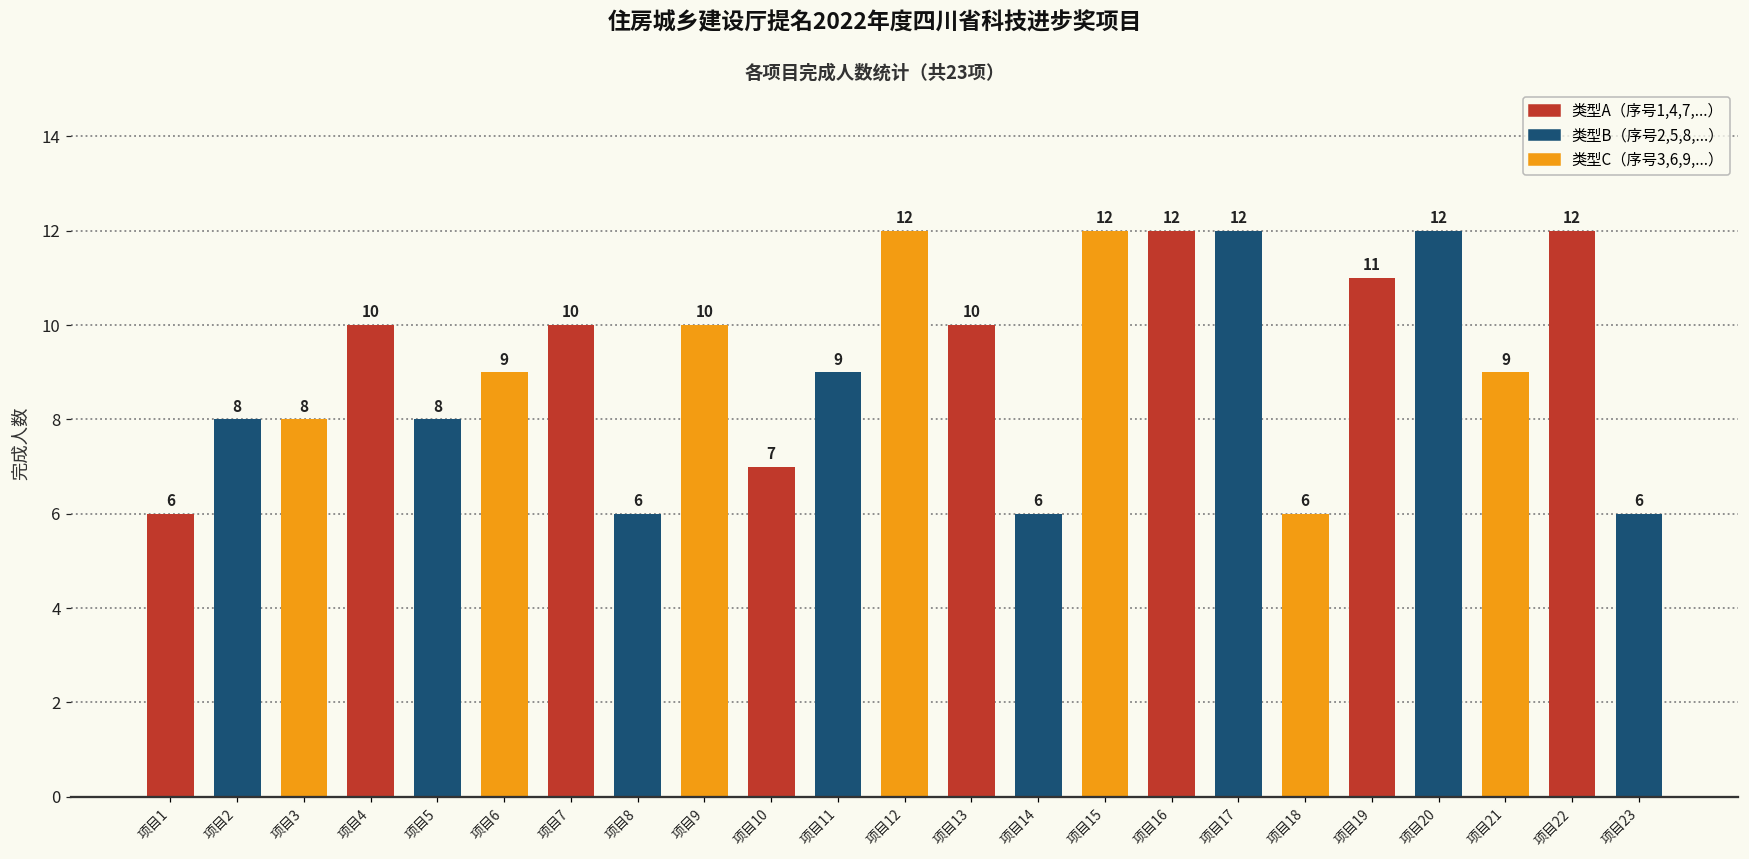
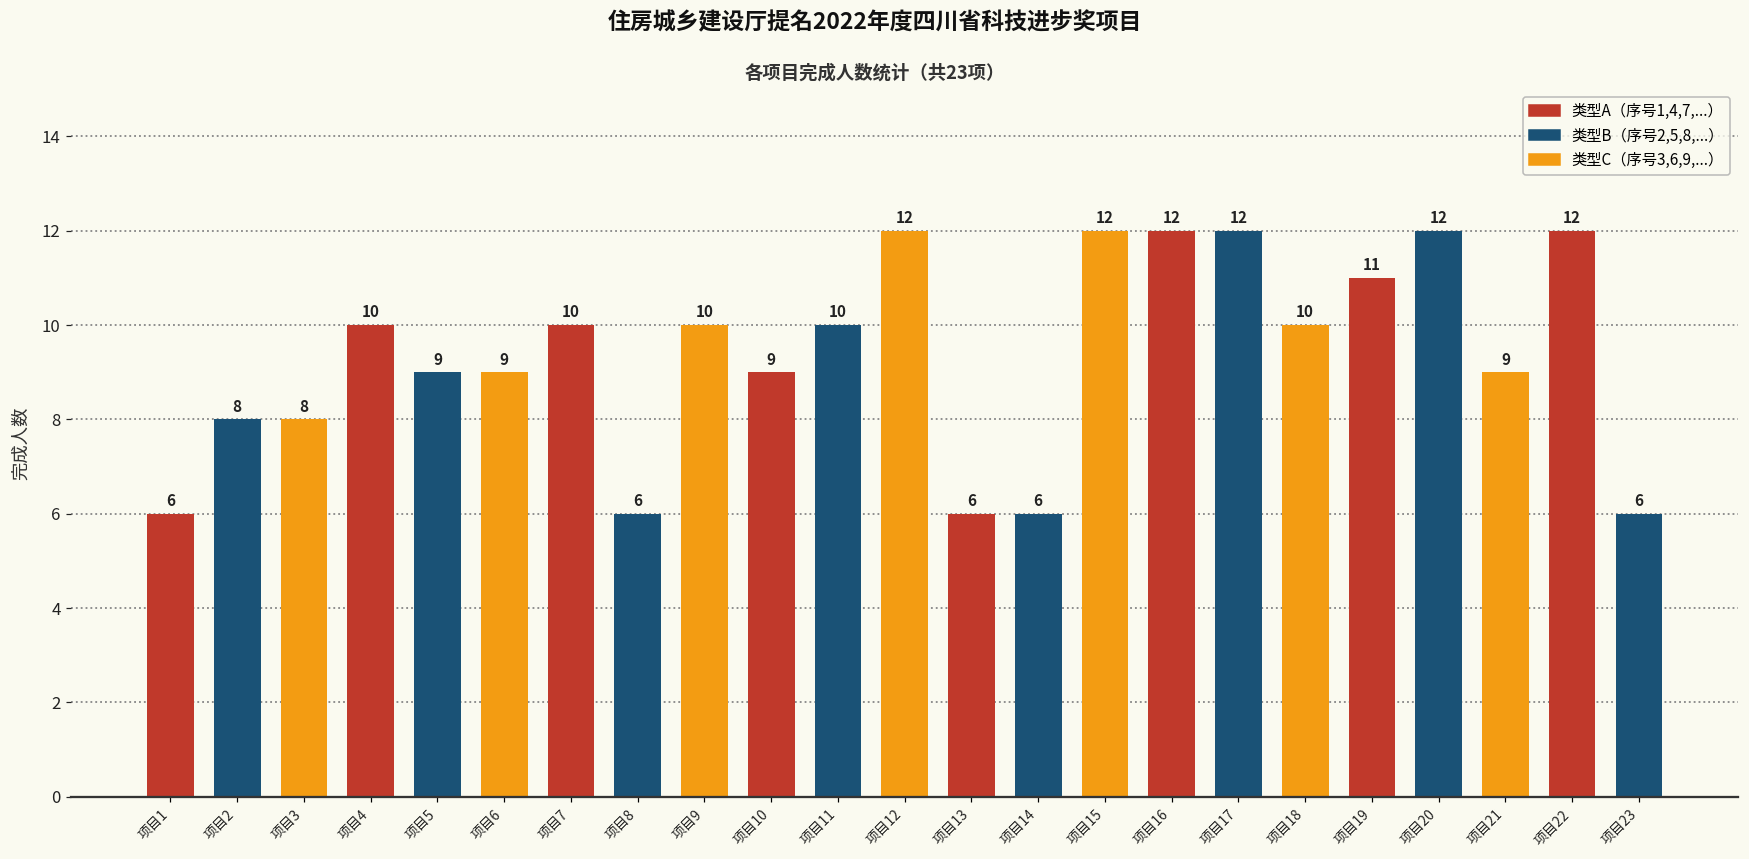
项目5: 8 -> 9
项目10: 7 -> 9
项目11: 9 -> 10
项目13: 10 -> 6
项目18: 6 -> 10
